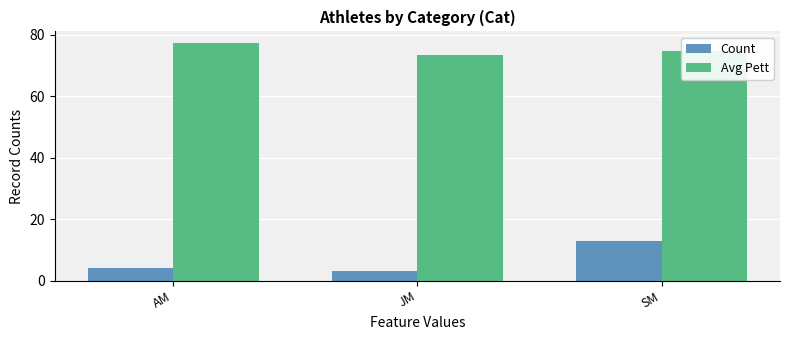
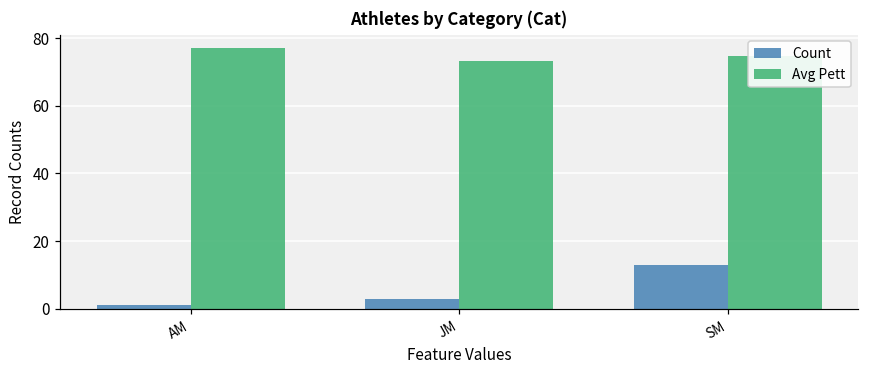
Count, AM: 4 -> 1
